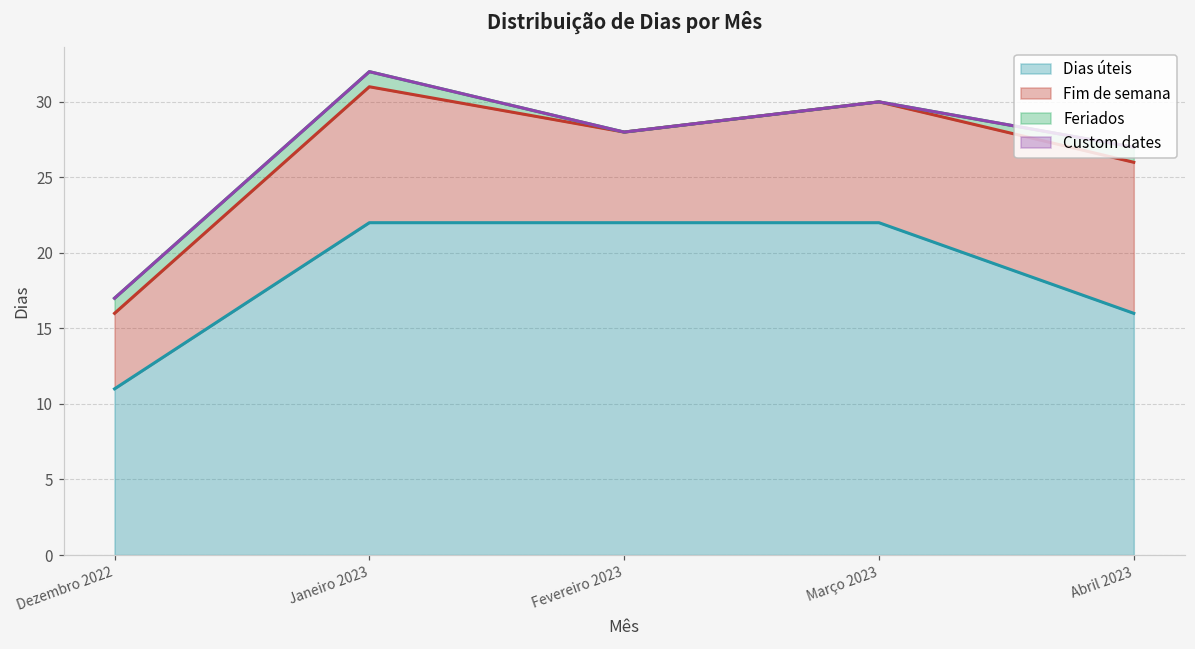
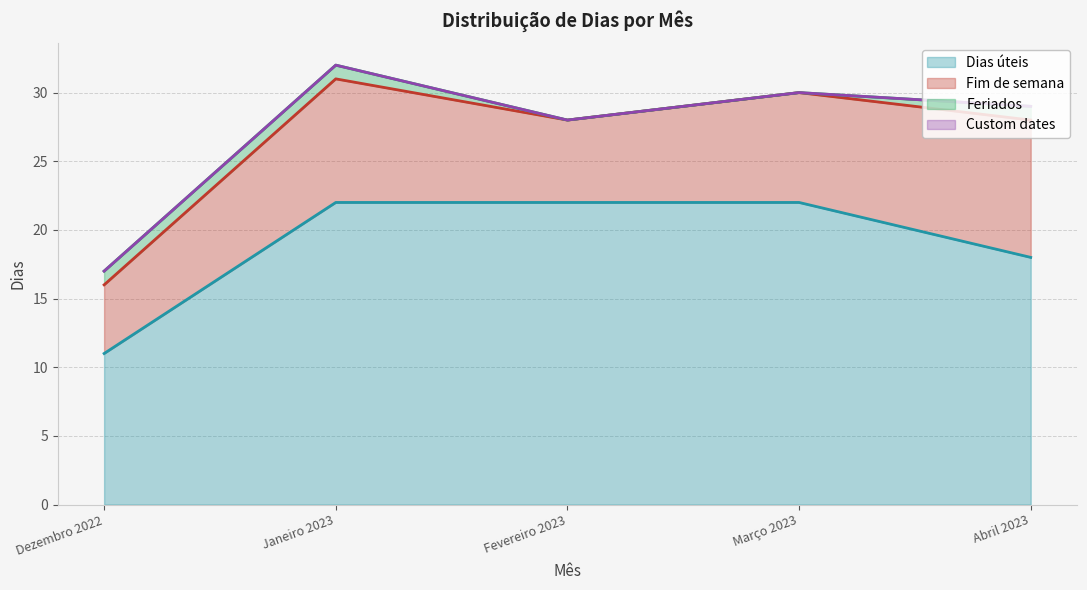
Dias úteis, Abril 2023: 16 -> 18
